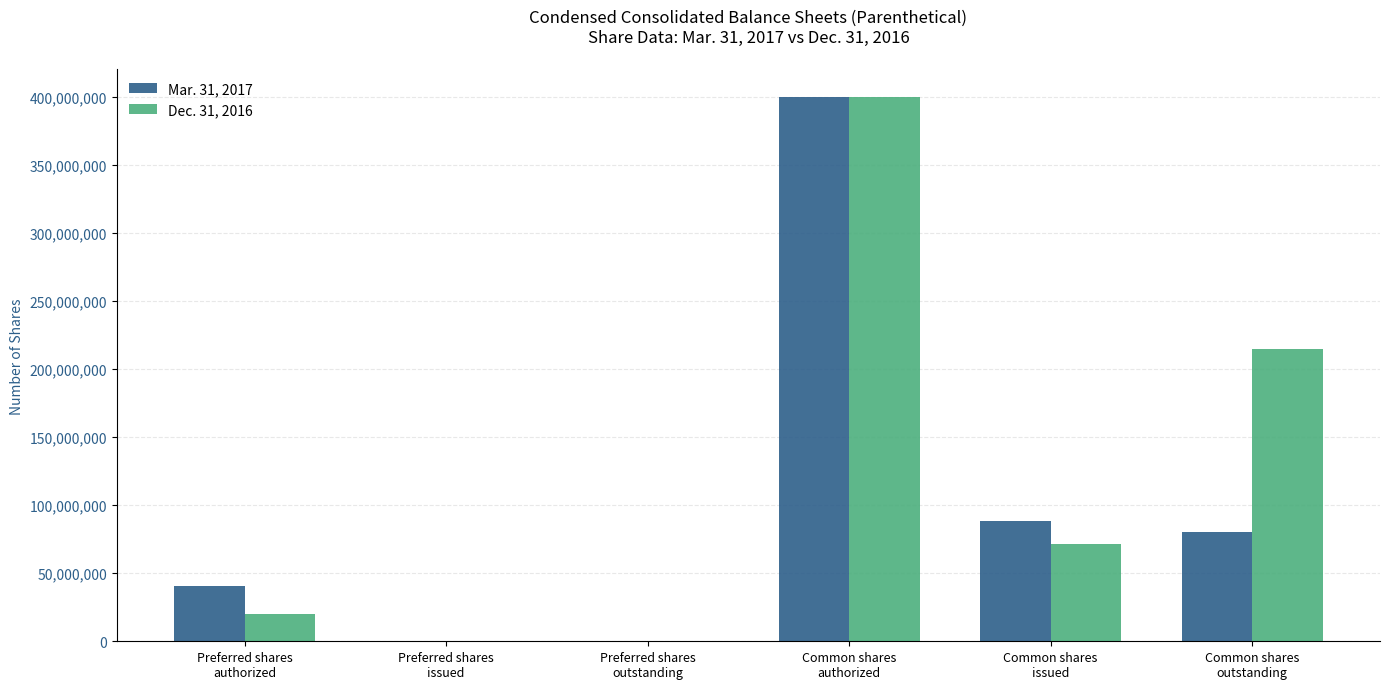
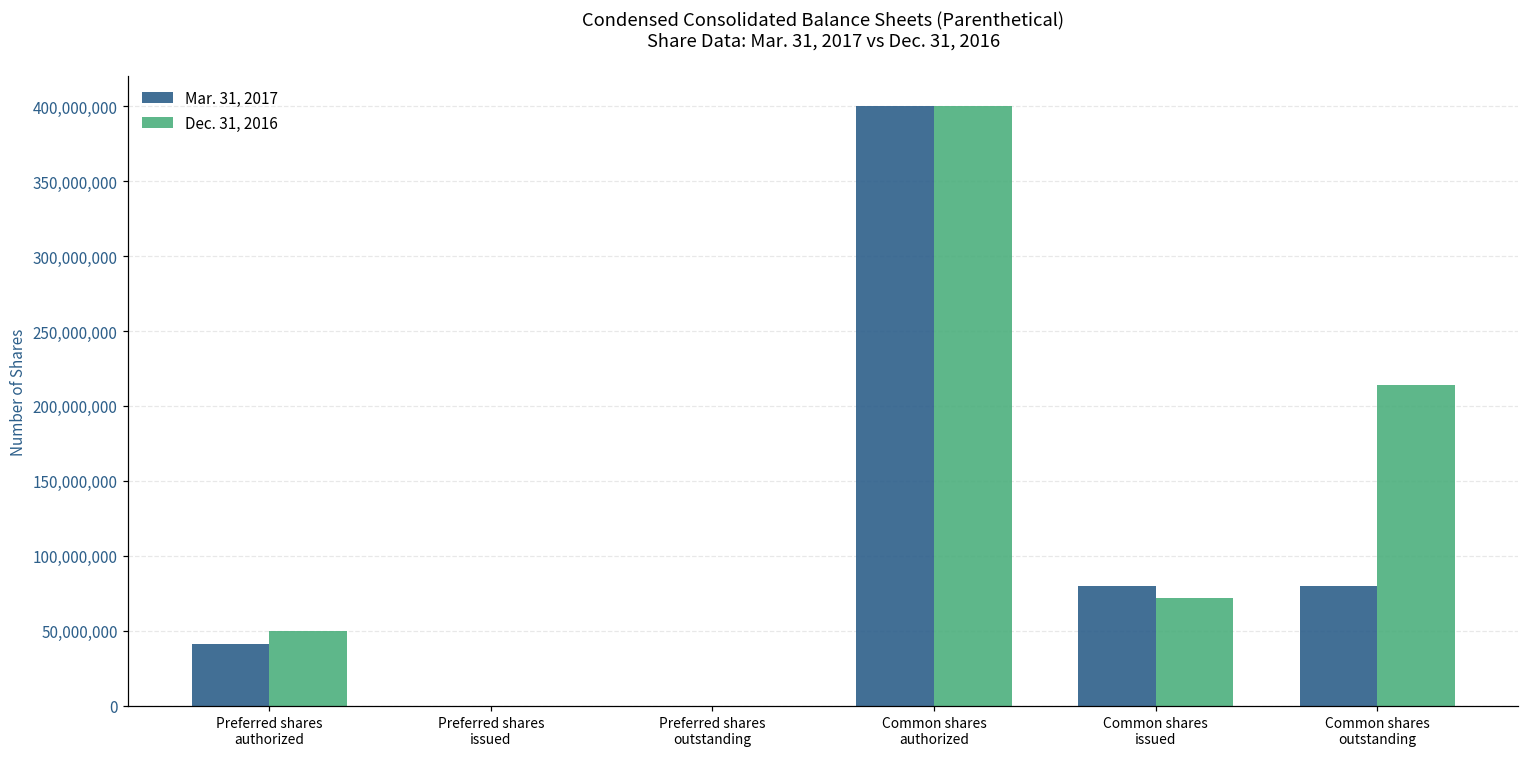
Dec. 31, 2016, Preferred shares authorized: 20,000,000 -> 50,000,000
Mar. 31, 2017, Common shares issued: 88,000,000 -> 80,000,000
